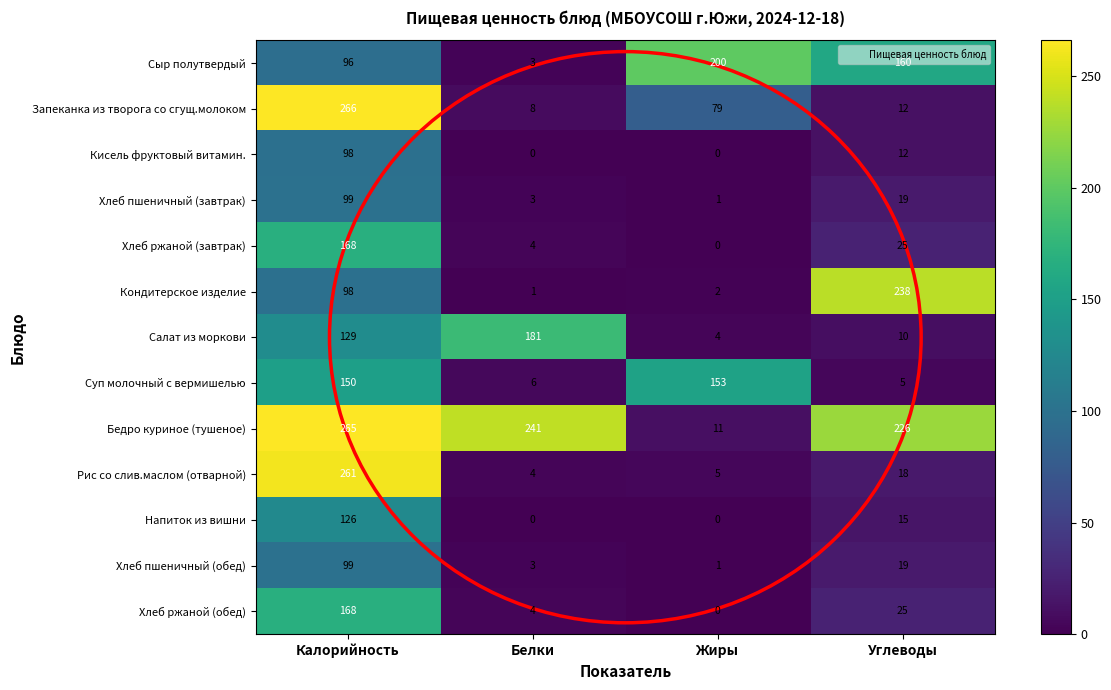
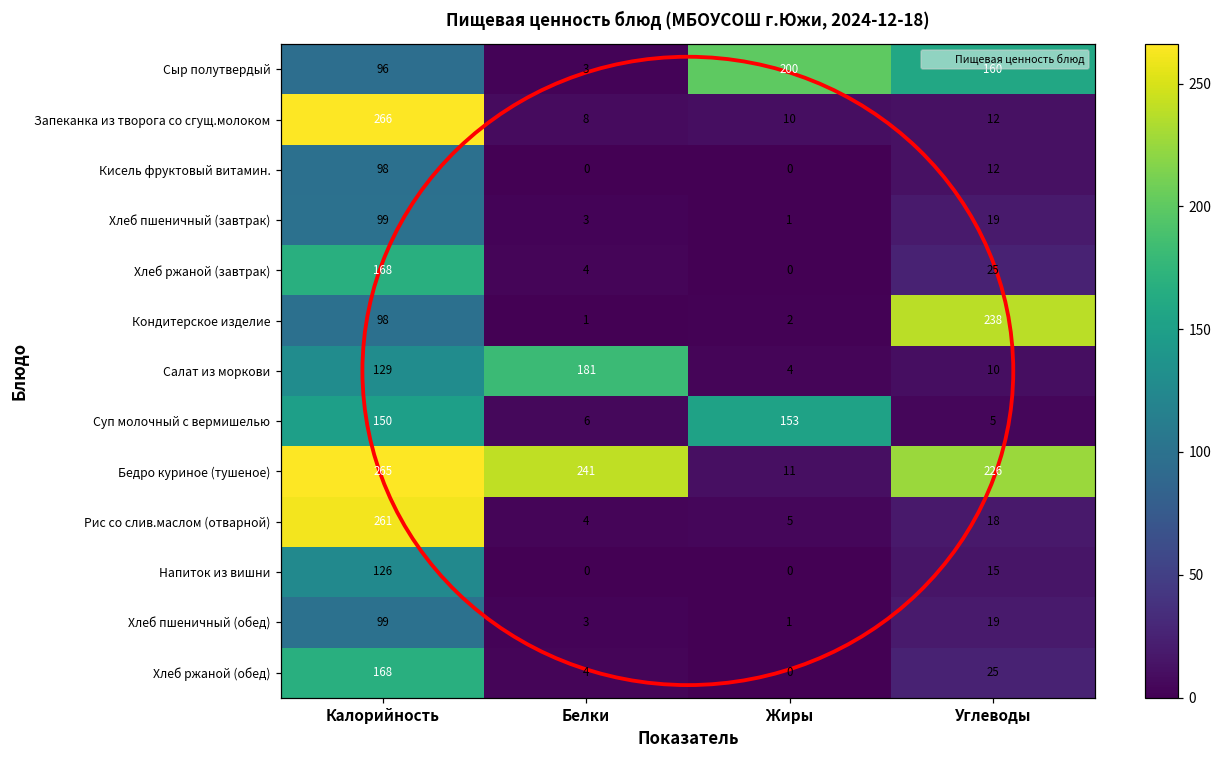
Запеканка из творога со сгущ.молоком, Жиры: 79 -> 10
